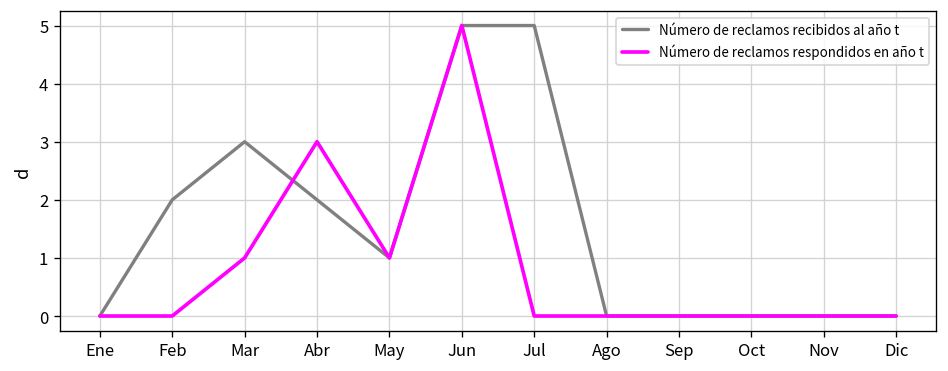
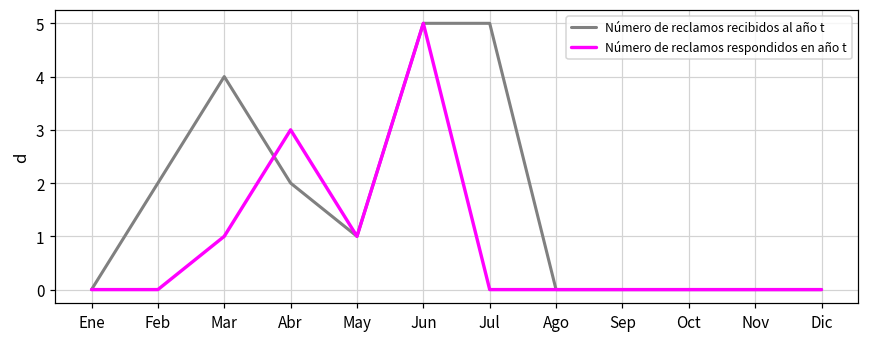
Número de reclamos recibidos al año t, Mar: 3 -> 4
